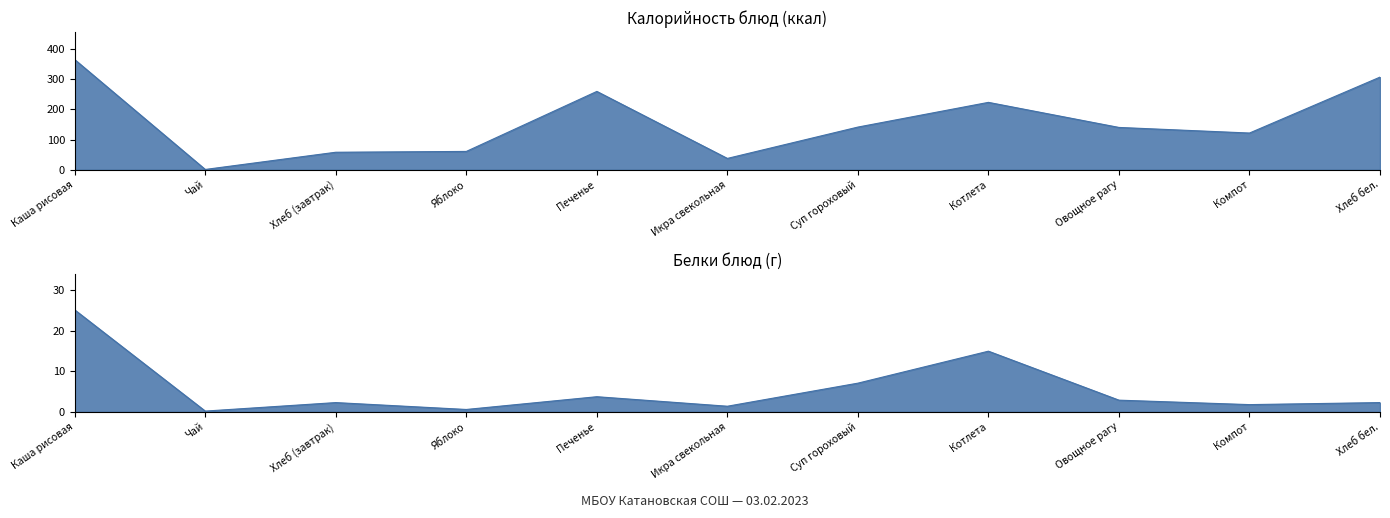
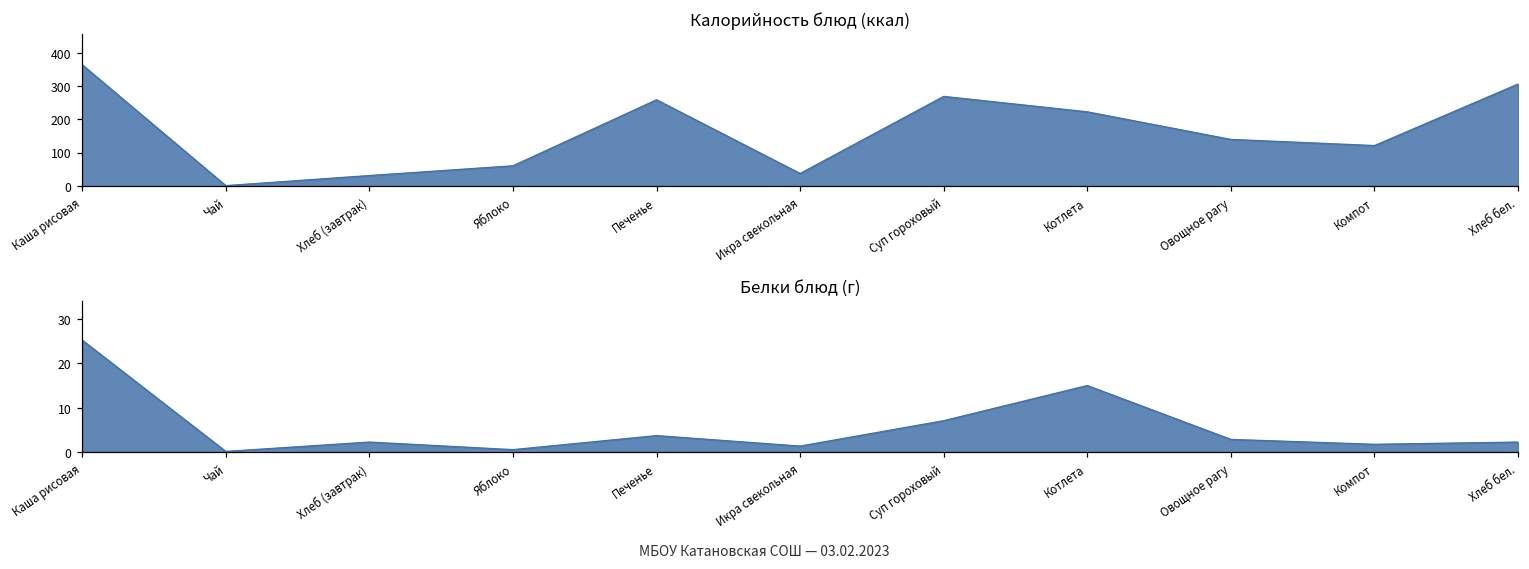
Калорийность блюд (ккал), Хлеб (завтрак): 60 -> 30
Калорийность блюд (ккал), Суп гороховый: 140 -> 270
